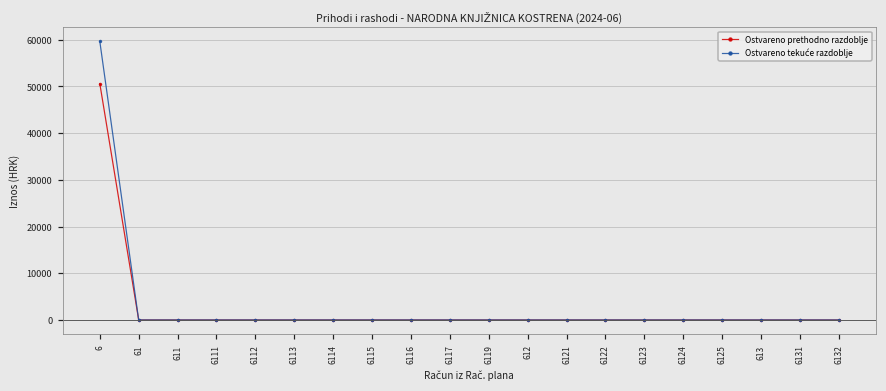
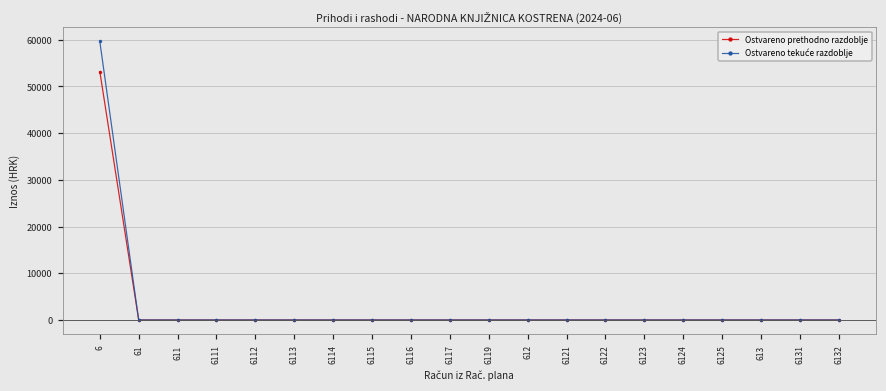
Ostvareno prethodno razdoblje, 6: 51000 -> 53000
